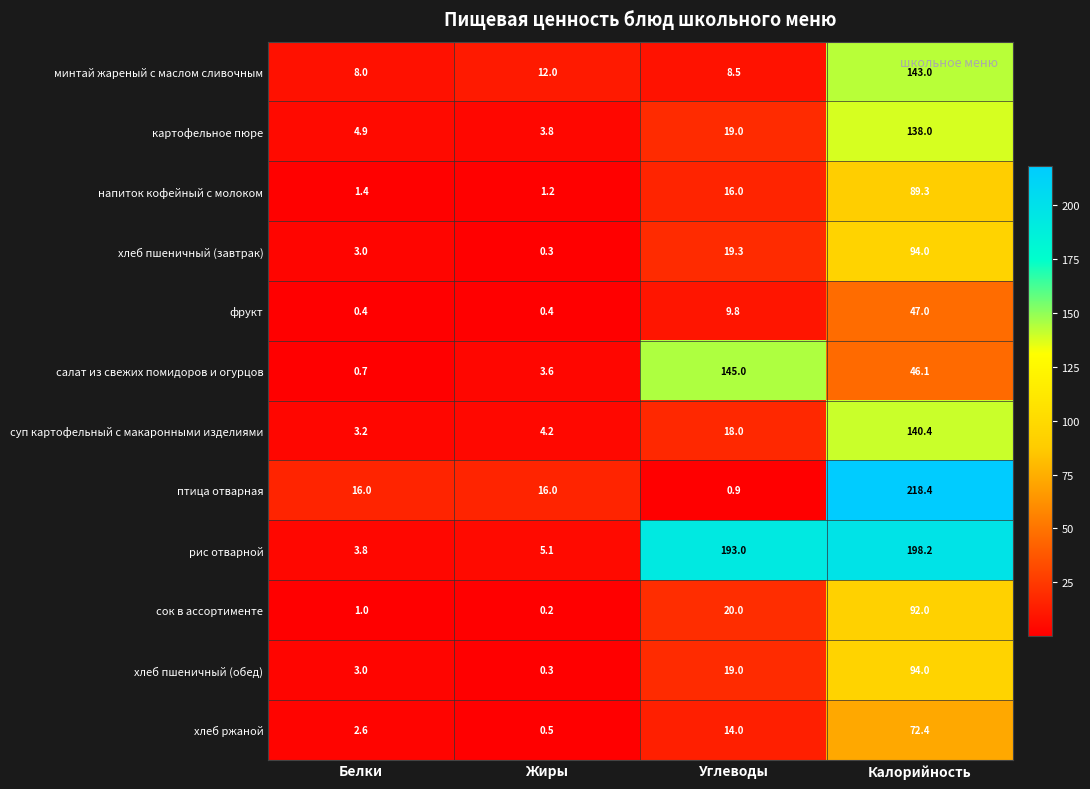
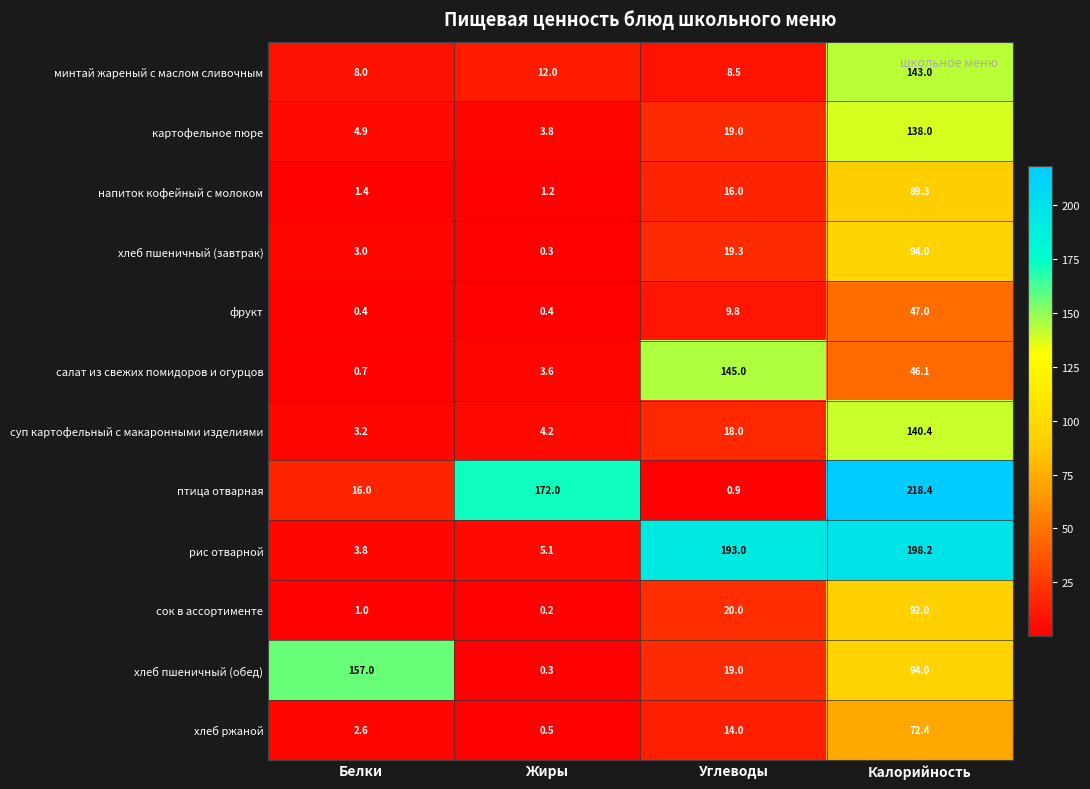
птица отварная, Жиры: 16.0 -> 172.0
хлеб пшеничный (обед), Белки: 3.0 -> 157.0
